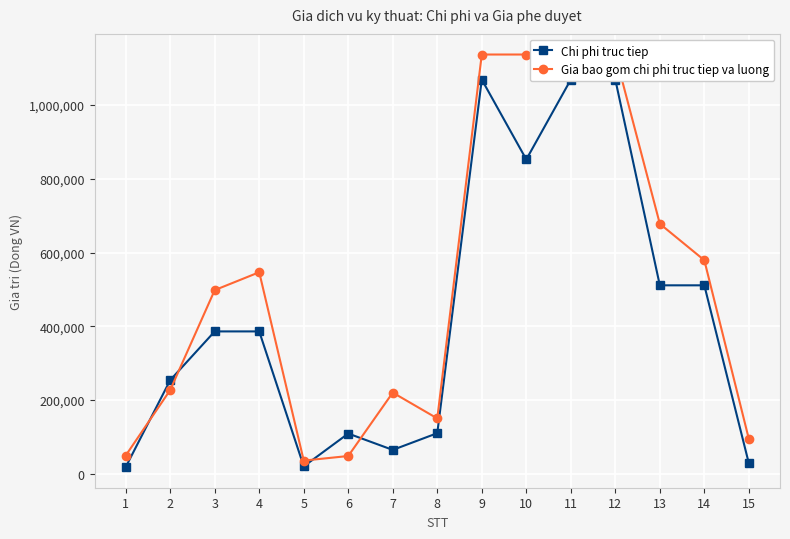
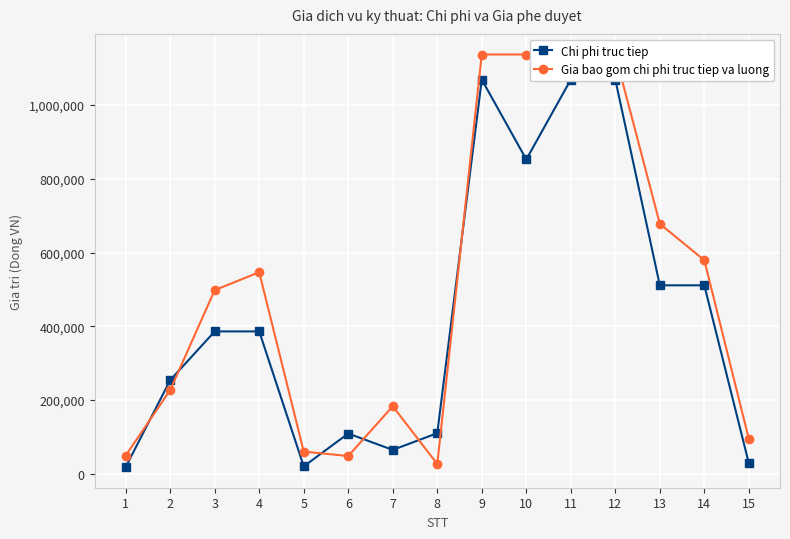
Gia bao gom chi phi truc tiep va luong, 5: 40,000 -> 60,000
Gia bao gom chi phi truc tiep va luong, 7: 220,000 -> 180,000
Gia bao gom chi phi truc tiep va luong, 8: 150,000 -> 30,000
